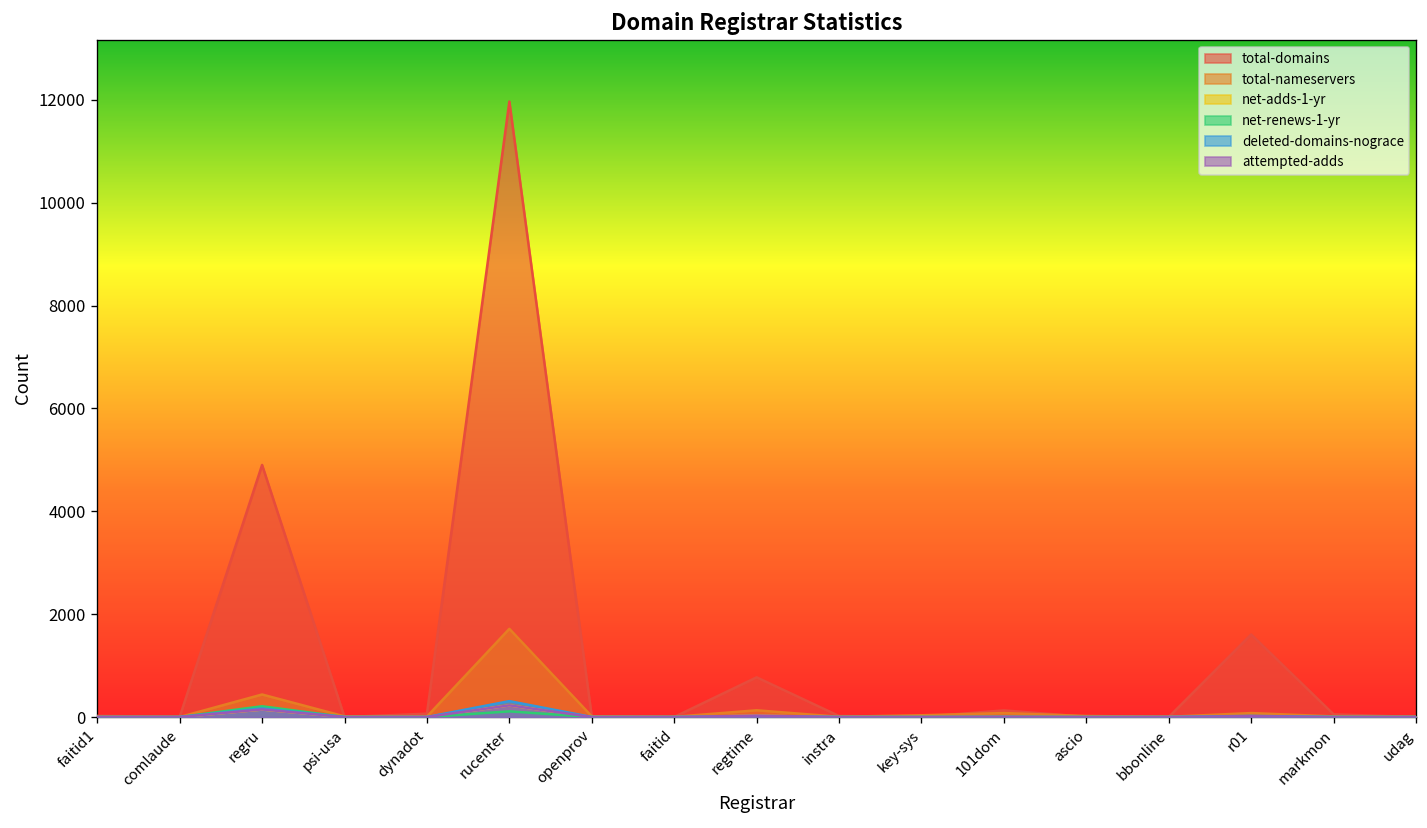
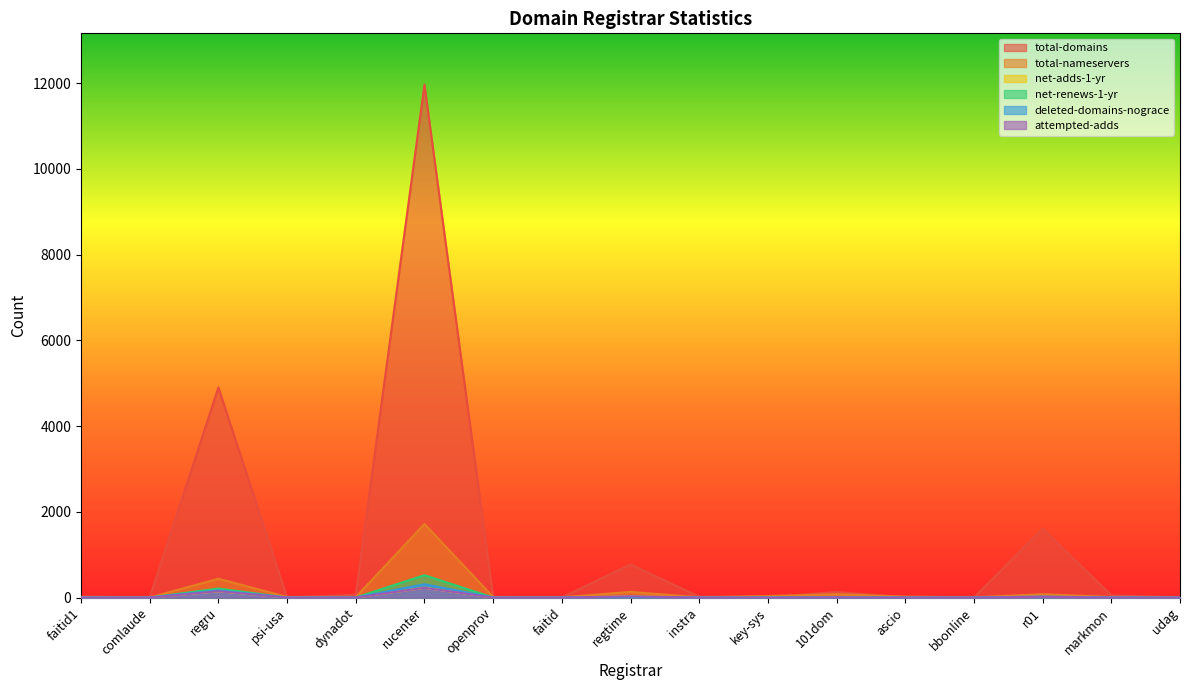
net-renews-1-yr, rucenter: 100 -> 500
